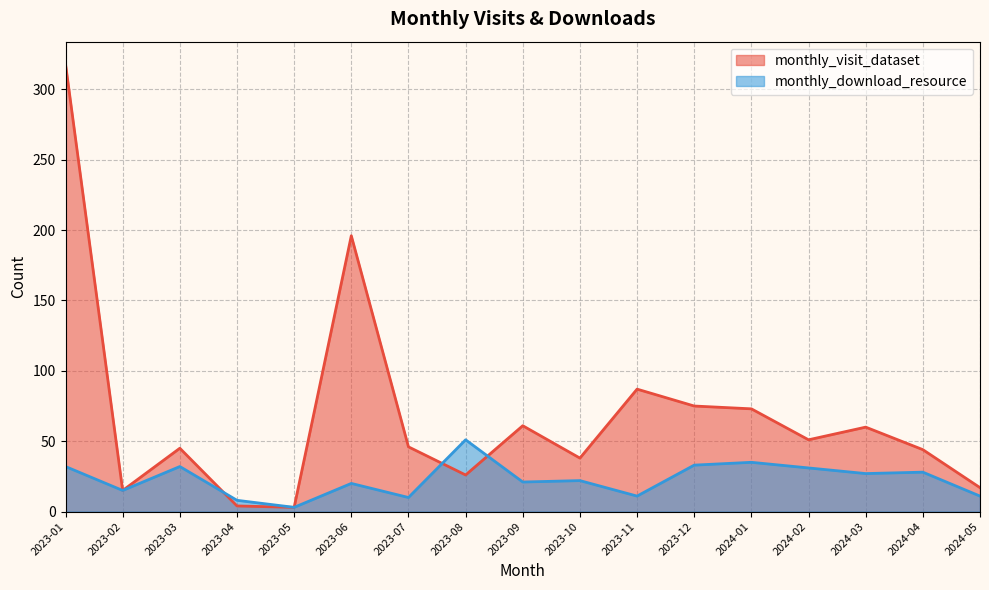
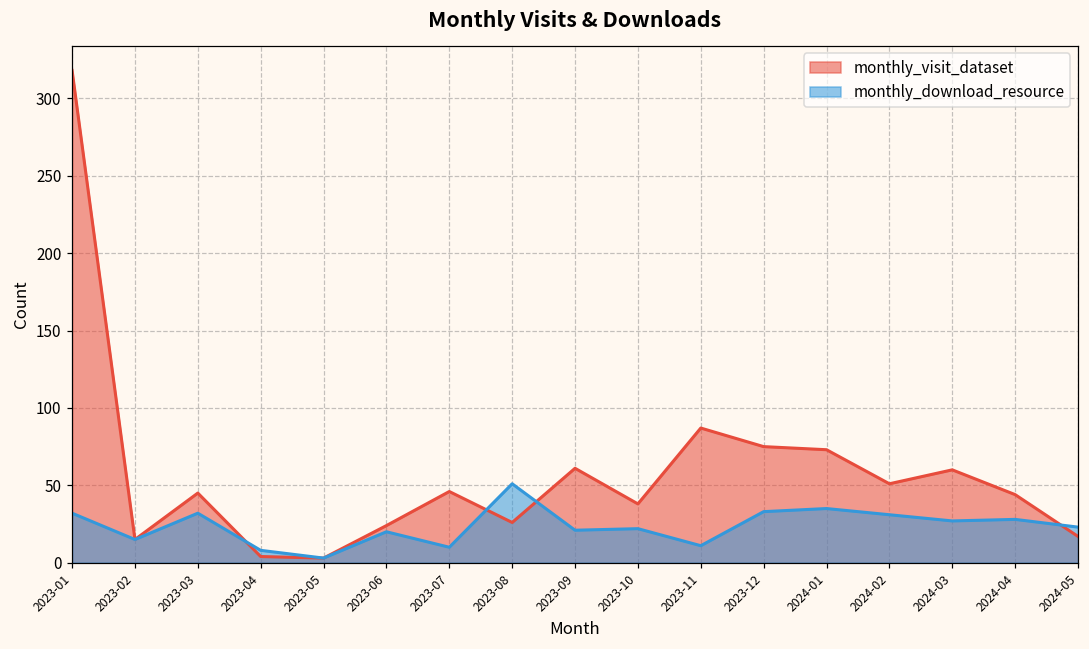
monthly_visit_dataset, 2023-06: 196 -> 24
monthly_download_resource, 2024-05: 11 -> 23
